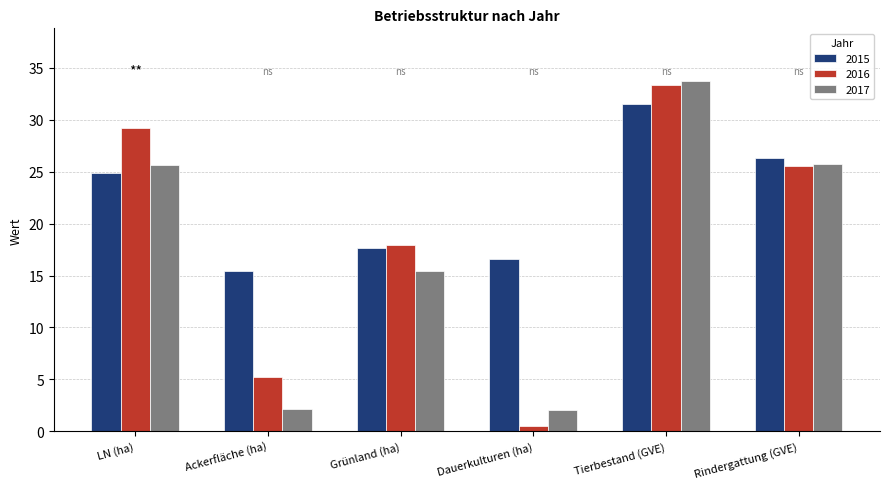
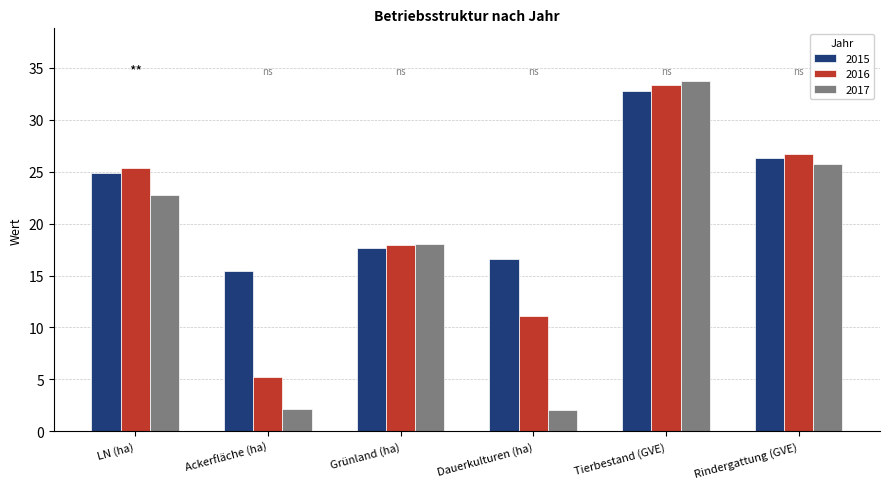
2016, LN (ha): 29.2 -> 25.3
2017, LN (ha): 25.7 -> 22.8
2017, Grünland (ha): 15.5 -> 18.1
2016, Dauerkulturen (ha): 0.5 -> 11.1
2015, Tierbestand (GVE): 31.5 -> 32.8
2016, Rindergattung (GVE): 25.5 -> 26.7
